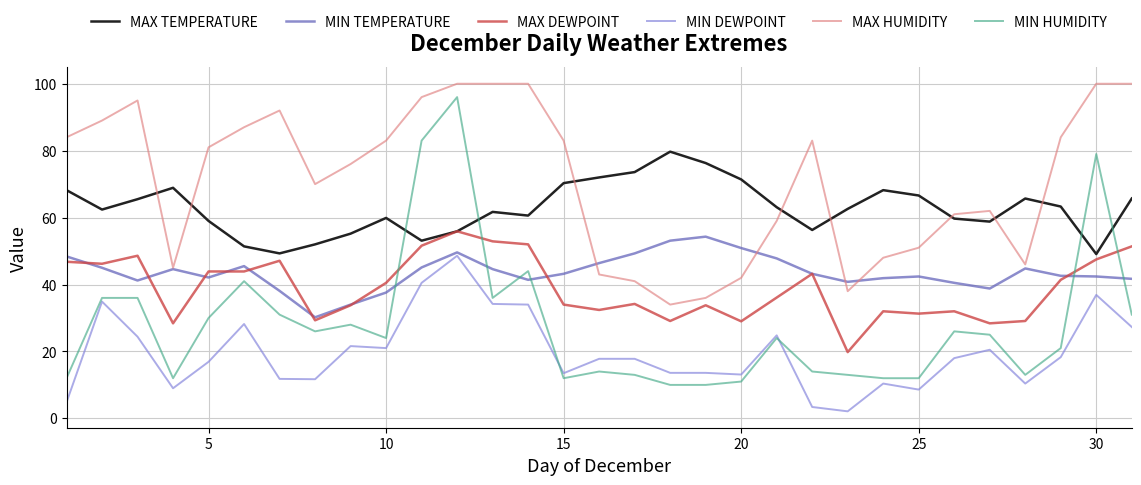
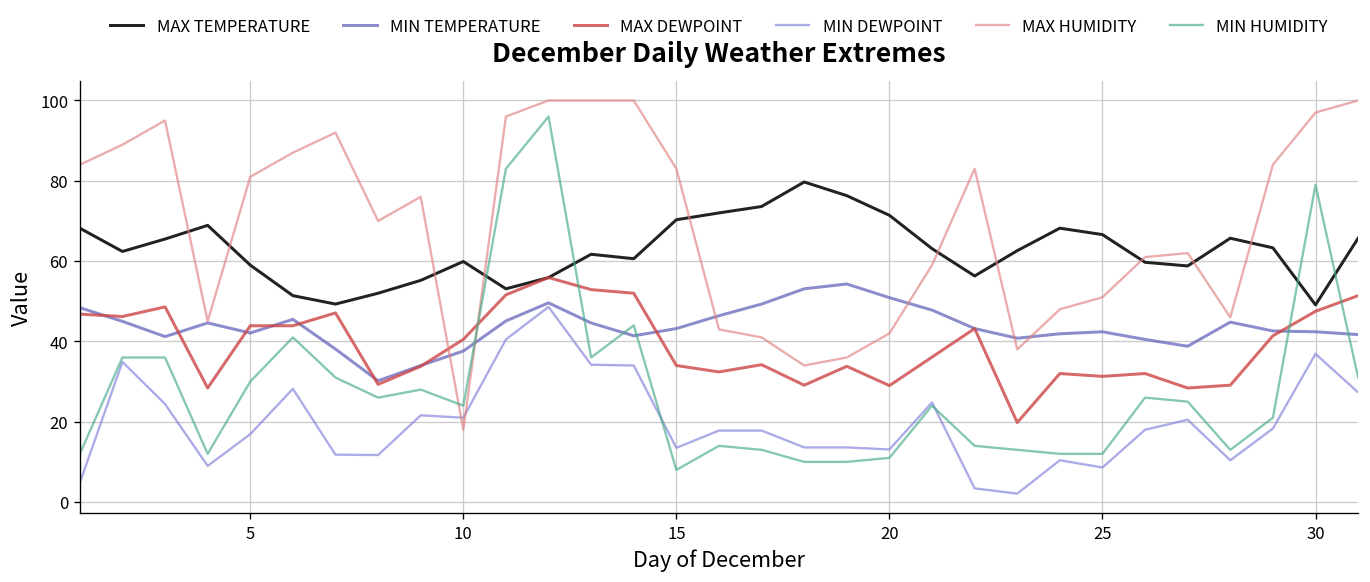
MAX HUMIDITY, 10: 83 -> 18
MIN HUMIDITY, 15: 12 -> 8
MAX HUMIDITY, 30: 100 -> 97
